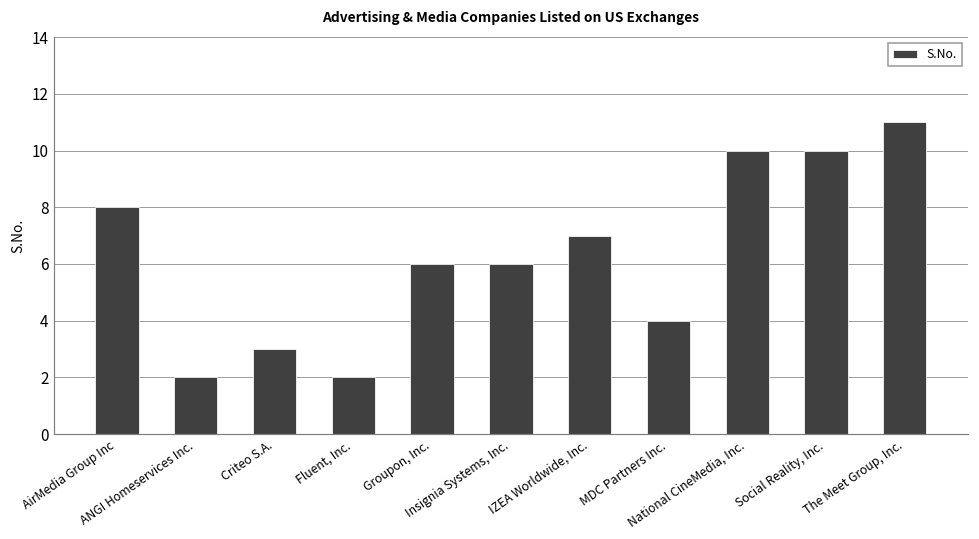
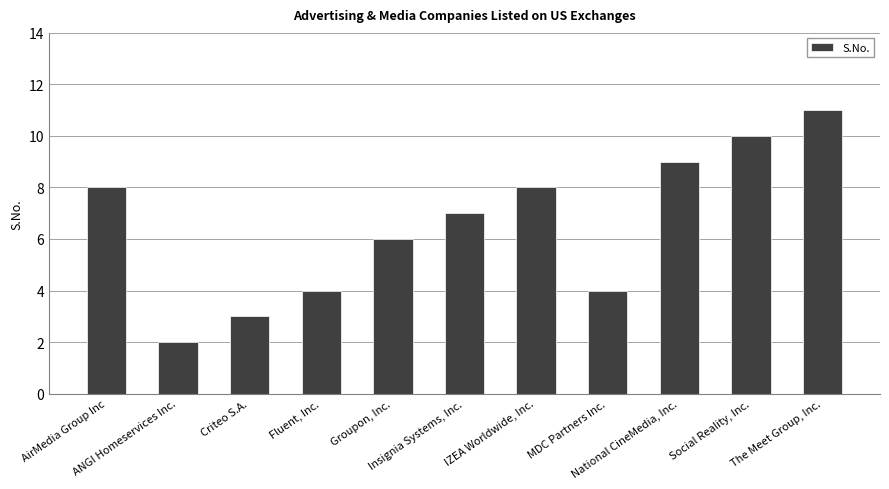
Fluent, Inc.: 2 -> 4
Insignia Systems, Inc.: 6 -> 7
IZEA Worldwide, Inc.: 7 -> 8
National CineMedia, Inc.: 10 -> 9
